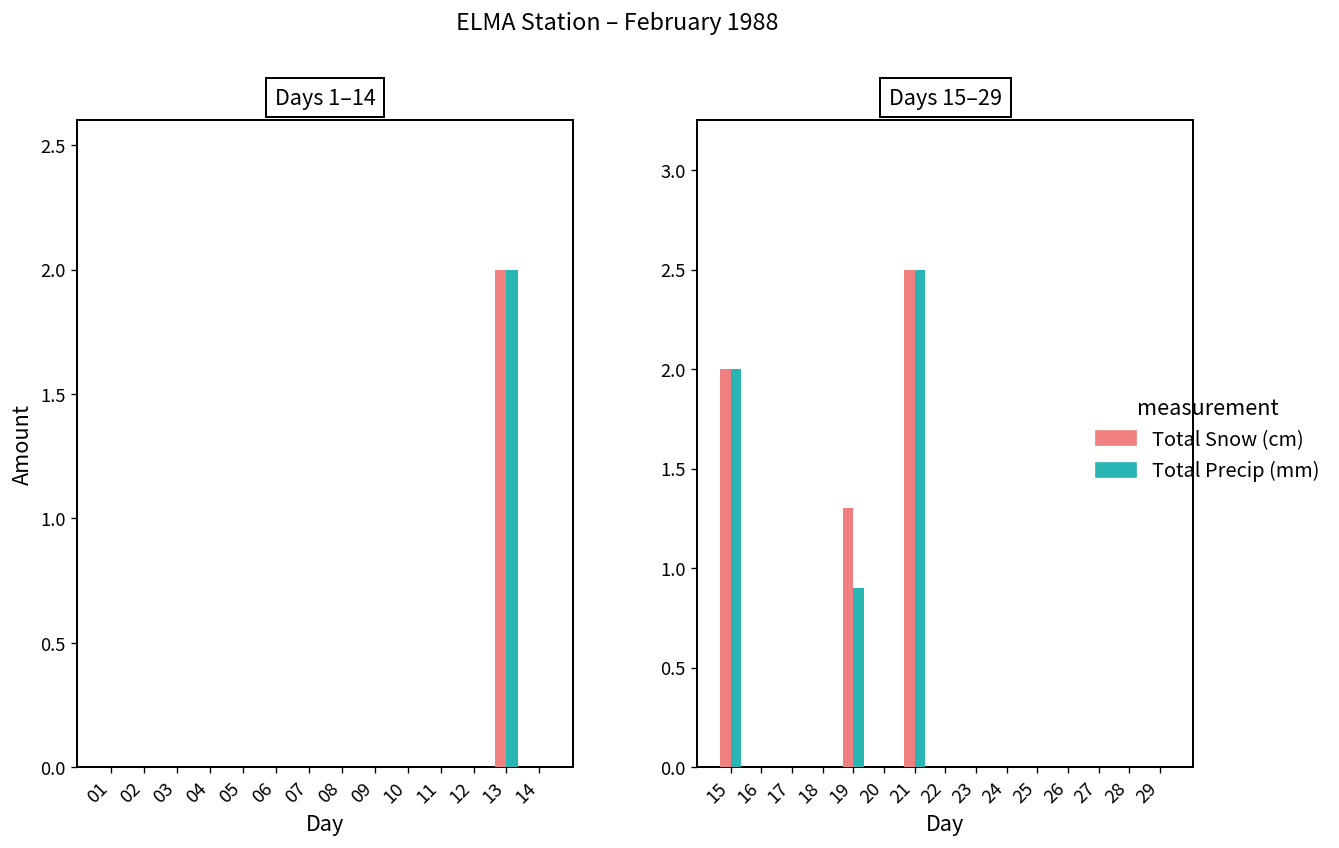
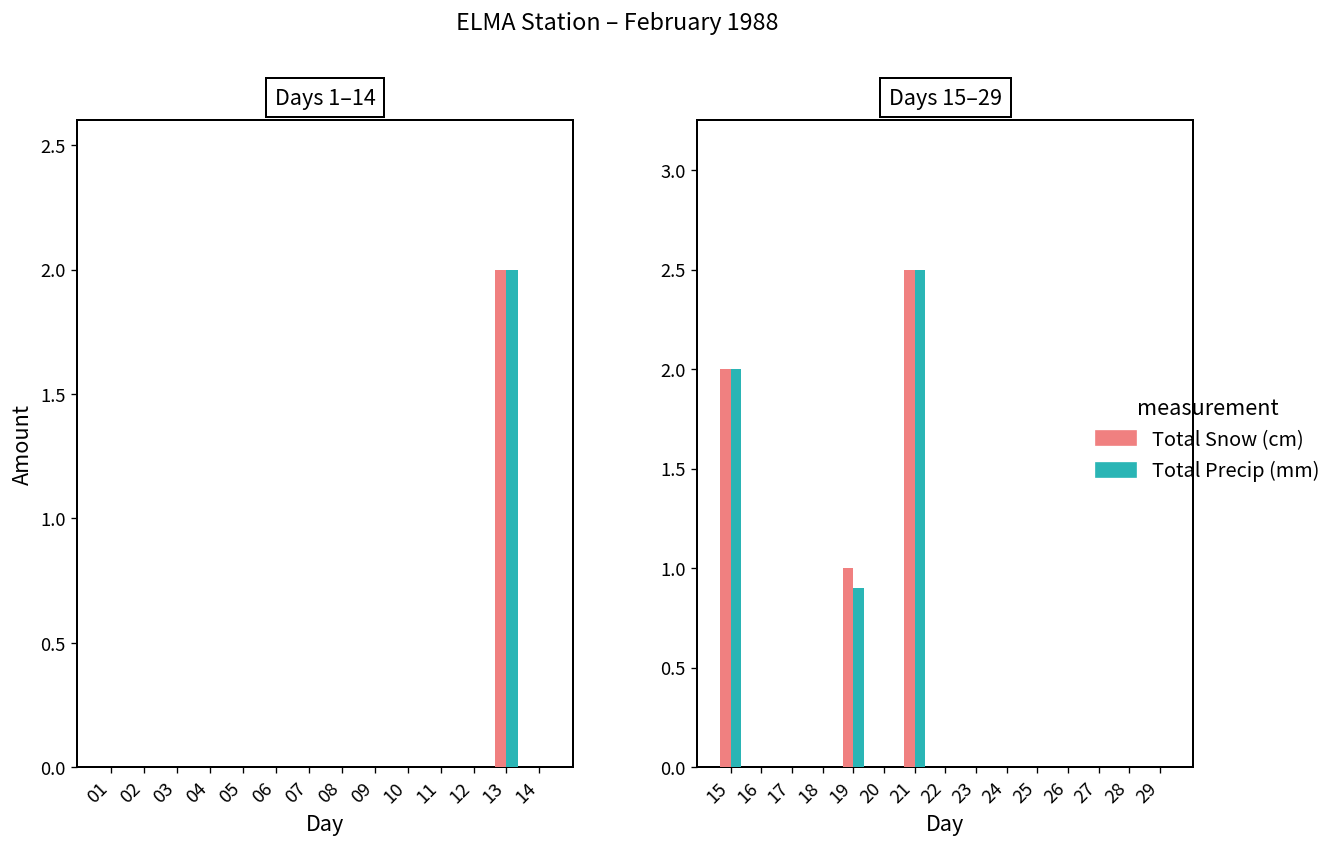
Days 15–29, Total Snow (cm), 19: 1.3 -> 1.0
